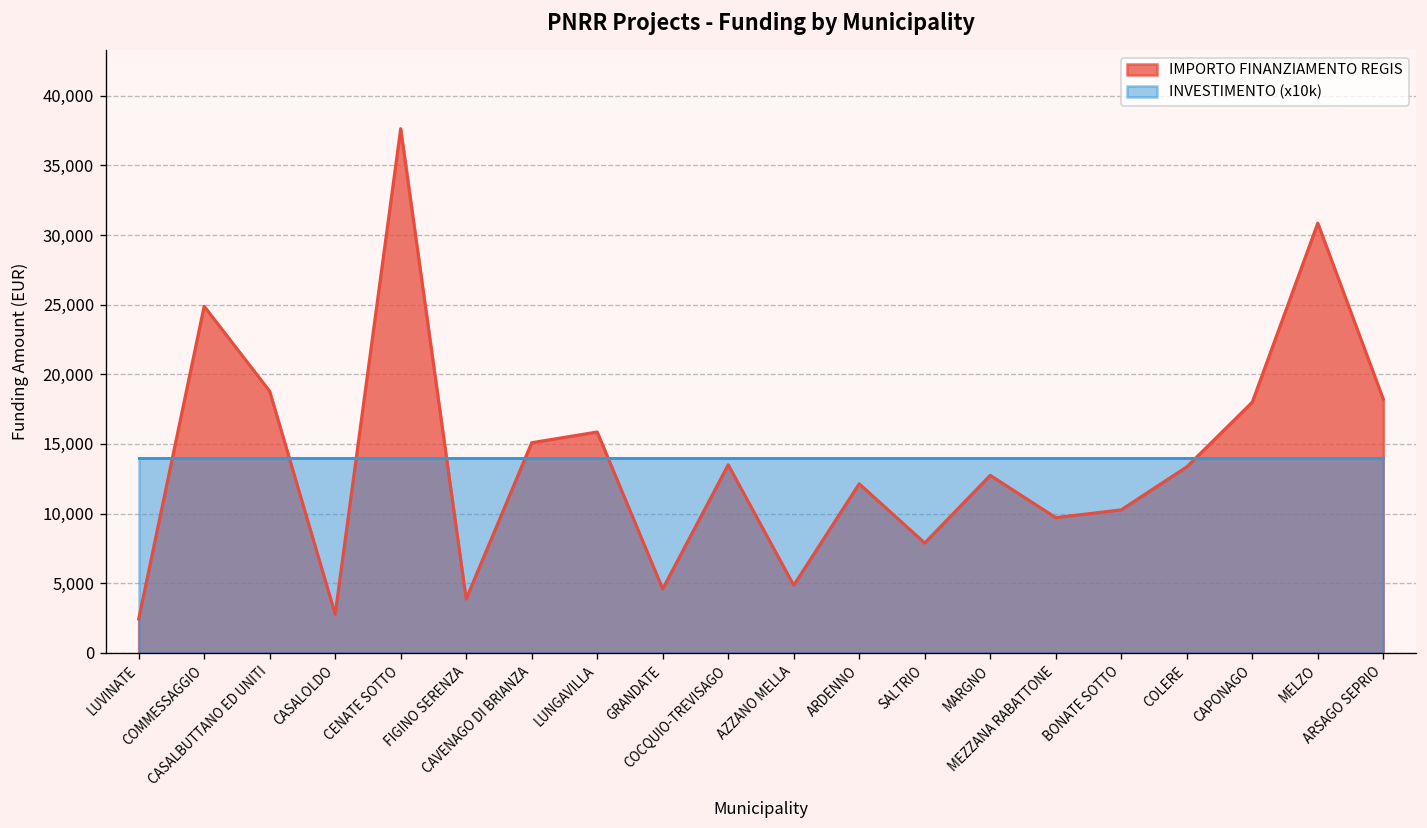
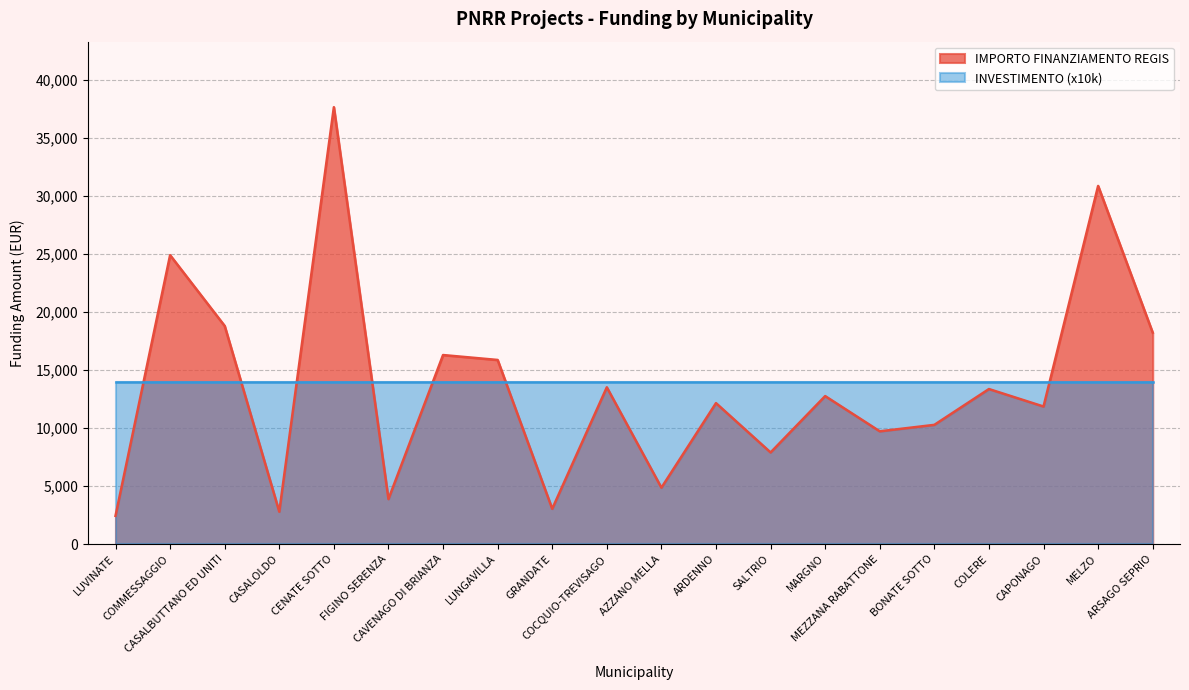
IMPORTO FINANZIAMENTO REGIS, CAVENAGO DI BRIANZA: 15,100 -> 16,300
IMPORTO FINANZIAMENTO REGIS, GRANDATE: 4,600 -> 3,000
IMPORTO FINANZIAMENTO REGIS, CAPONAGO: 18,000 -> 11,800
